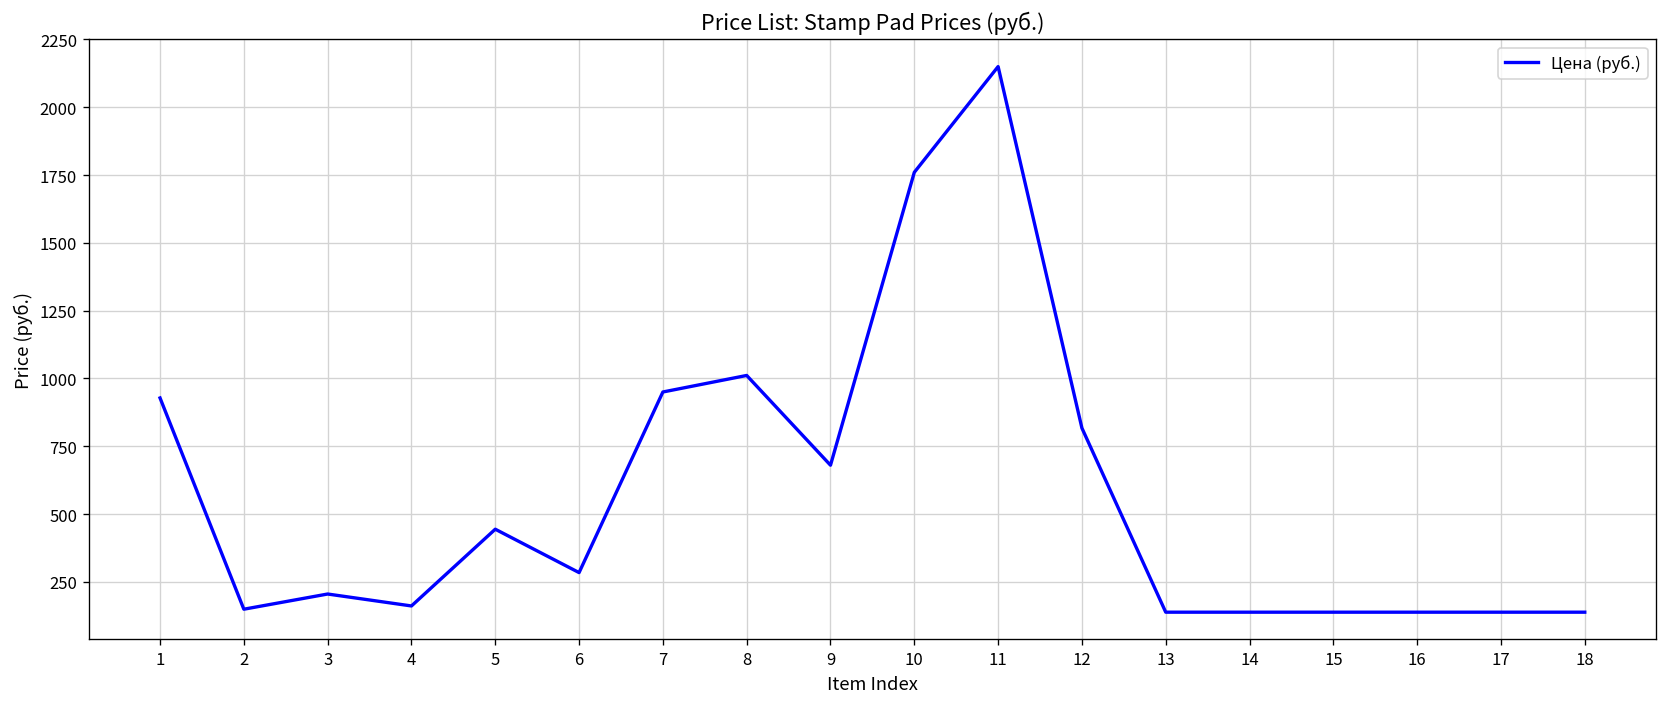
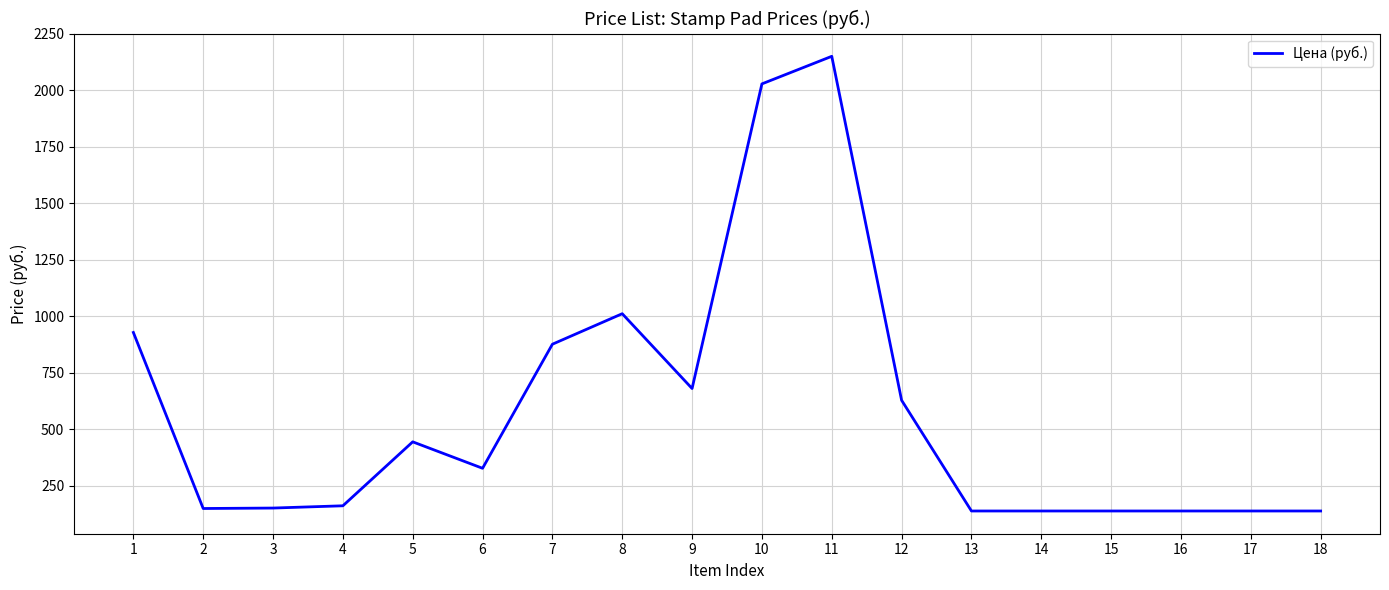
3: 210 -> 150
6: 280 -> 330
7: 950 -> 880
10: 1760 -> 2030
12: 820 -> 630
